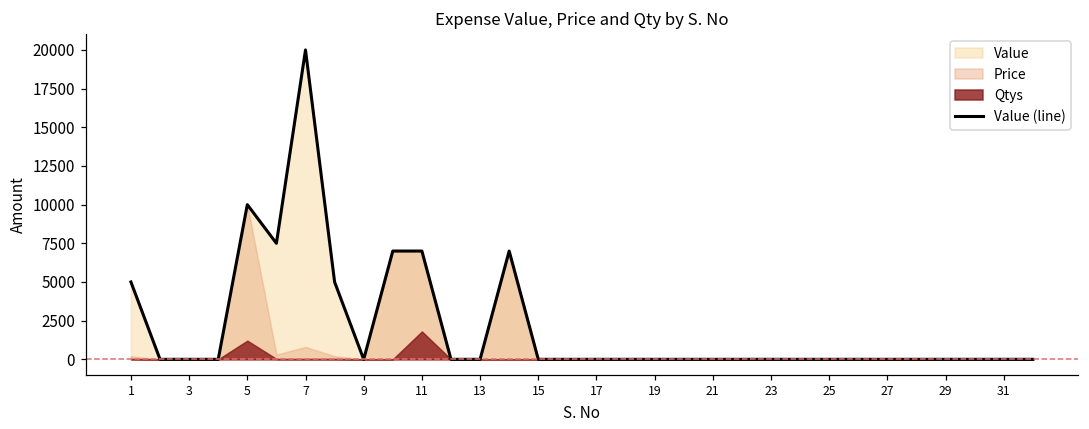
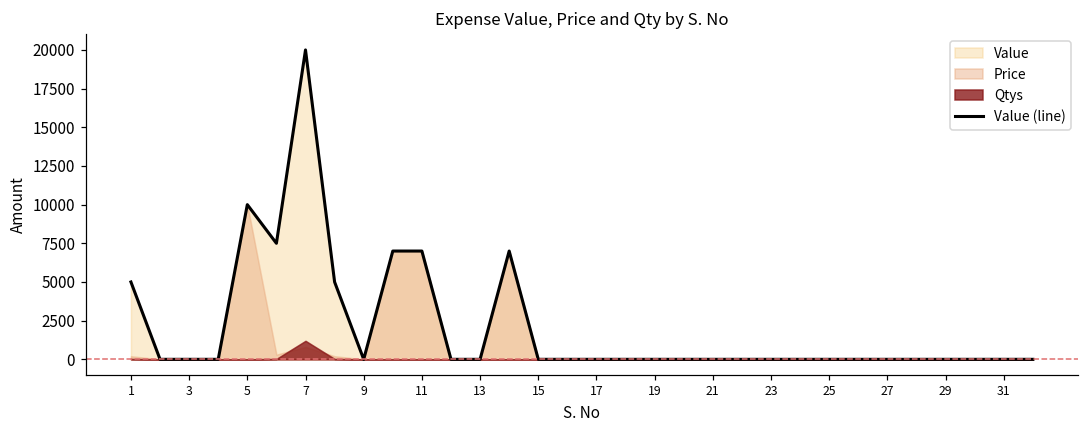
Qtys, 5: 1200 -> 0
Qtys, 7: 0 -> 1200
Qtys, 11: 1800 -> 0
